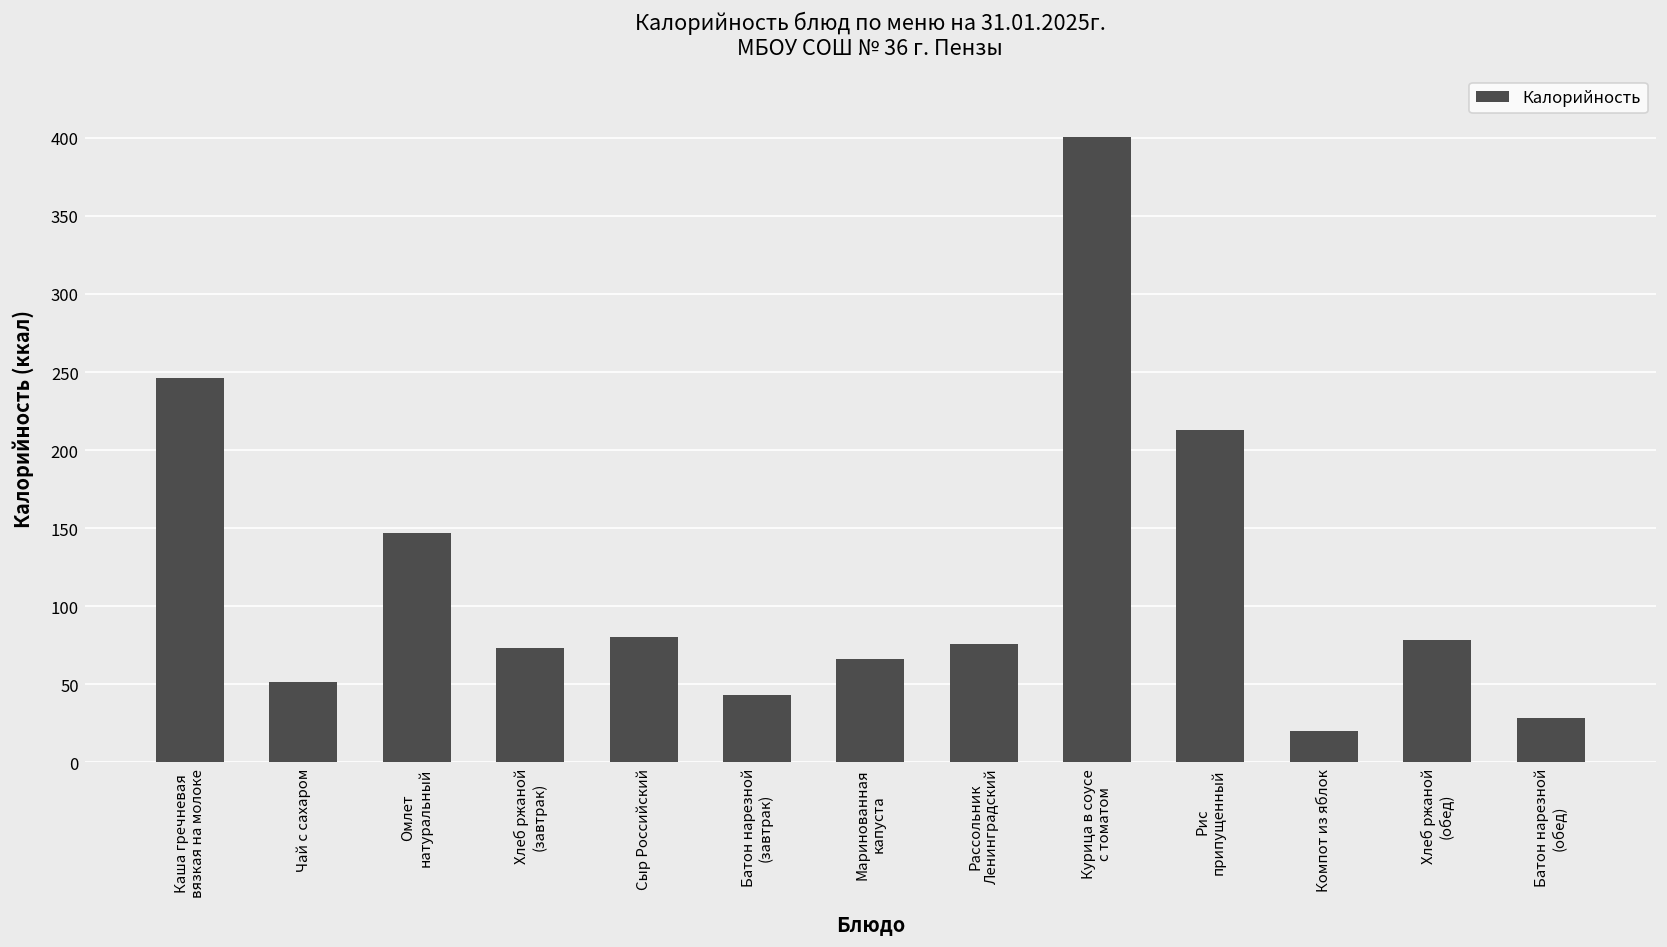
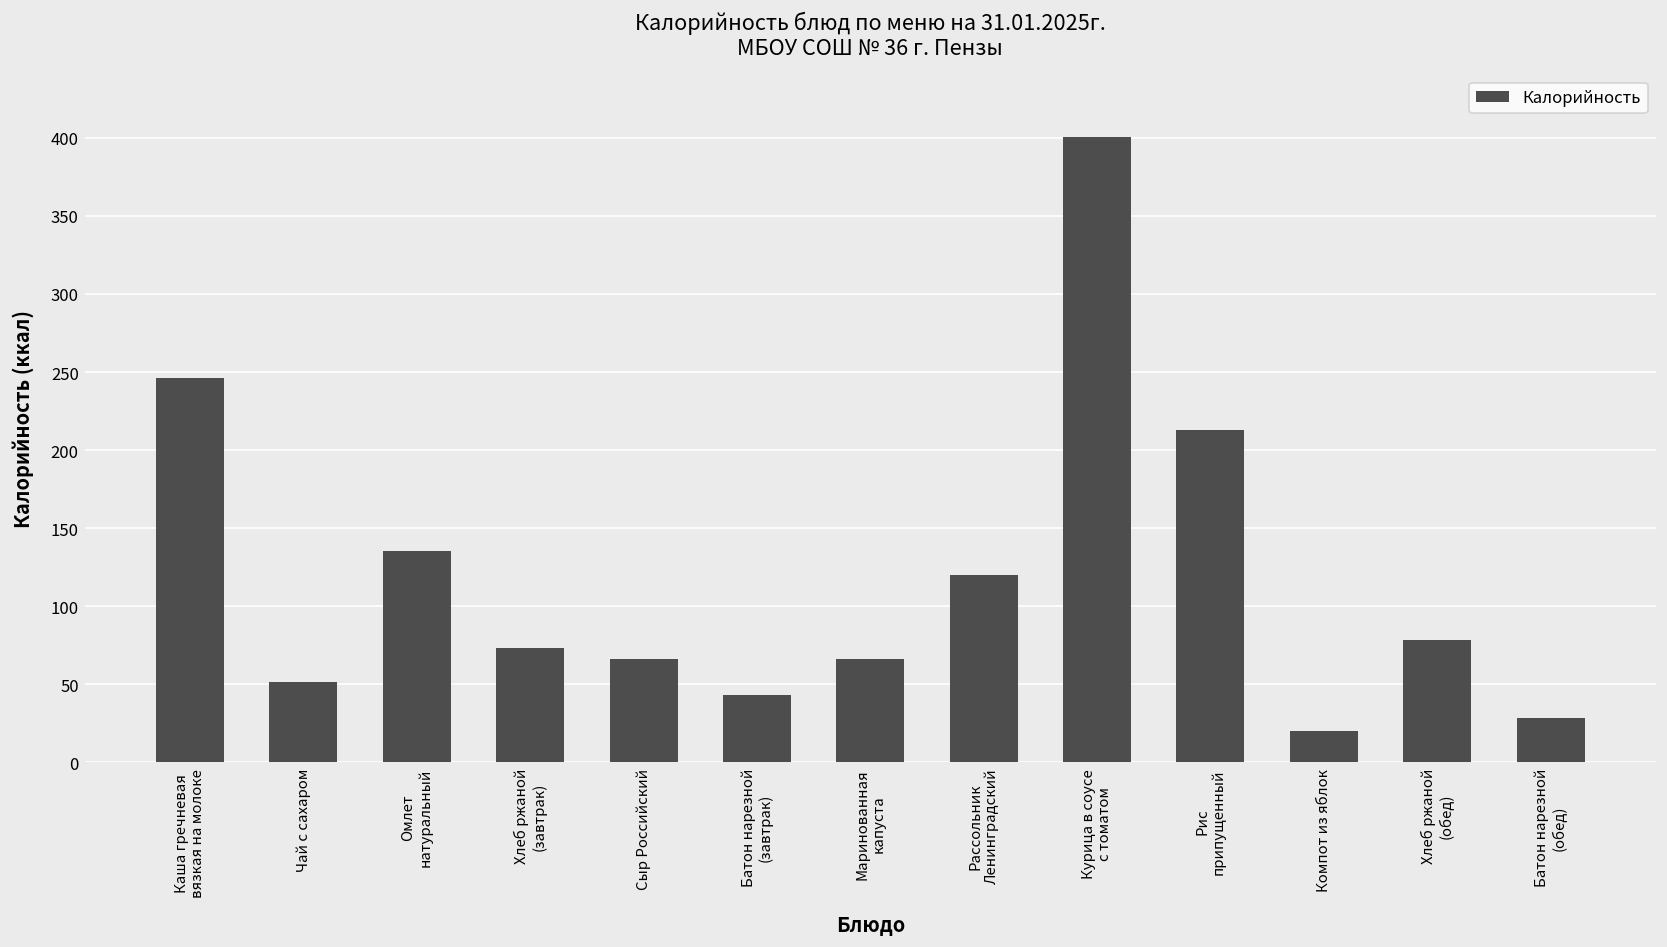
Омлет натуральный: 147 -> 136
Сыр Российский: 80 -> 66
Рассольник Ленинградский: 76 -> 120
